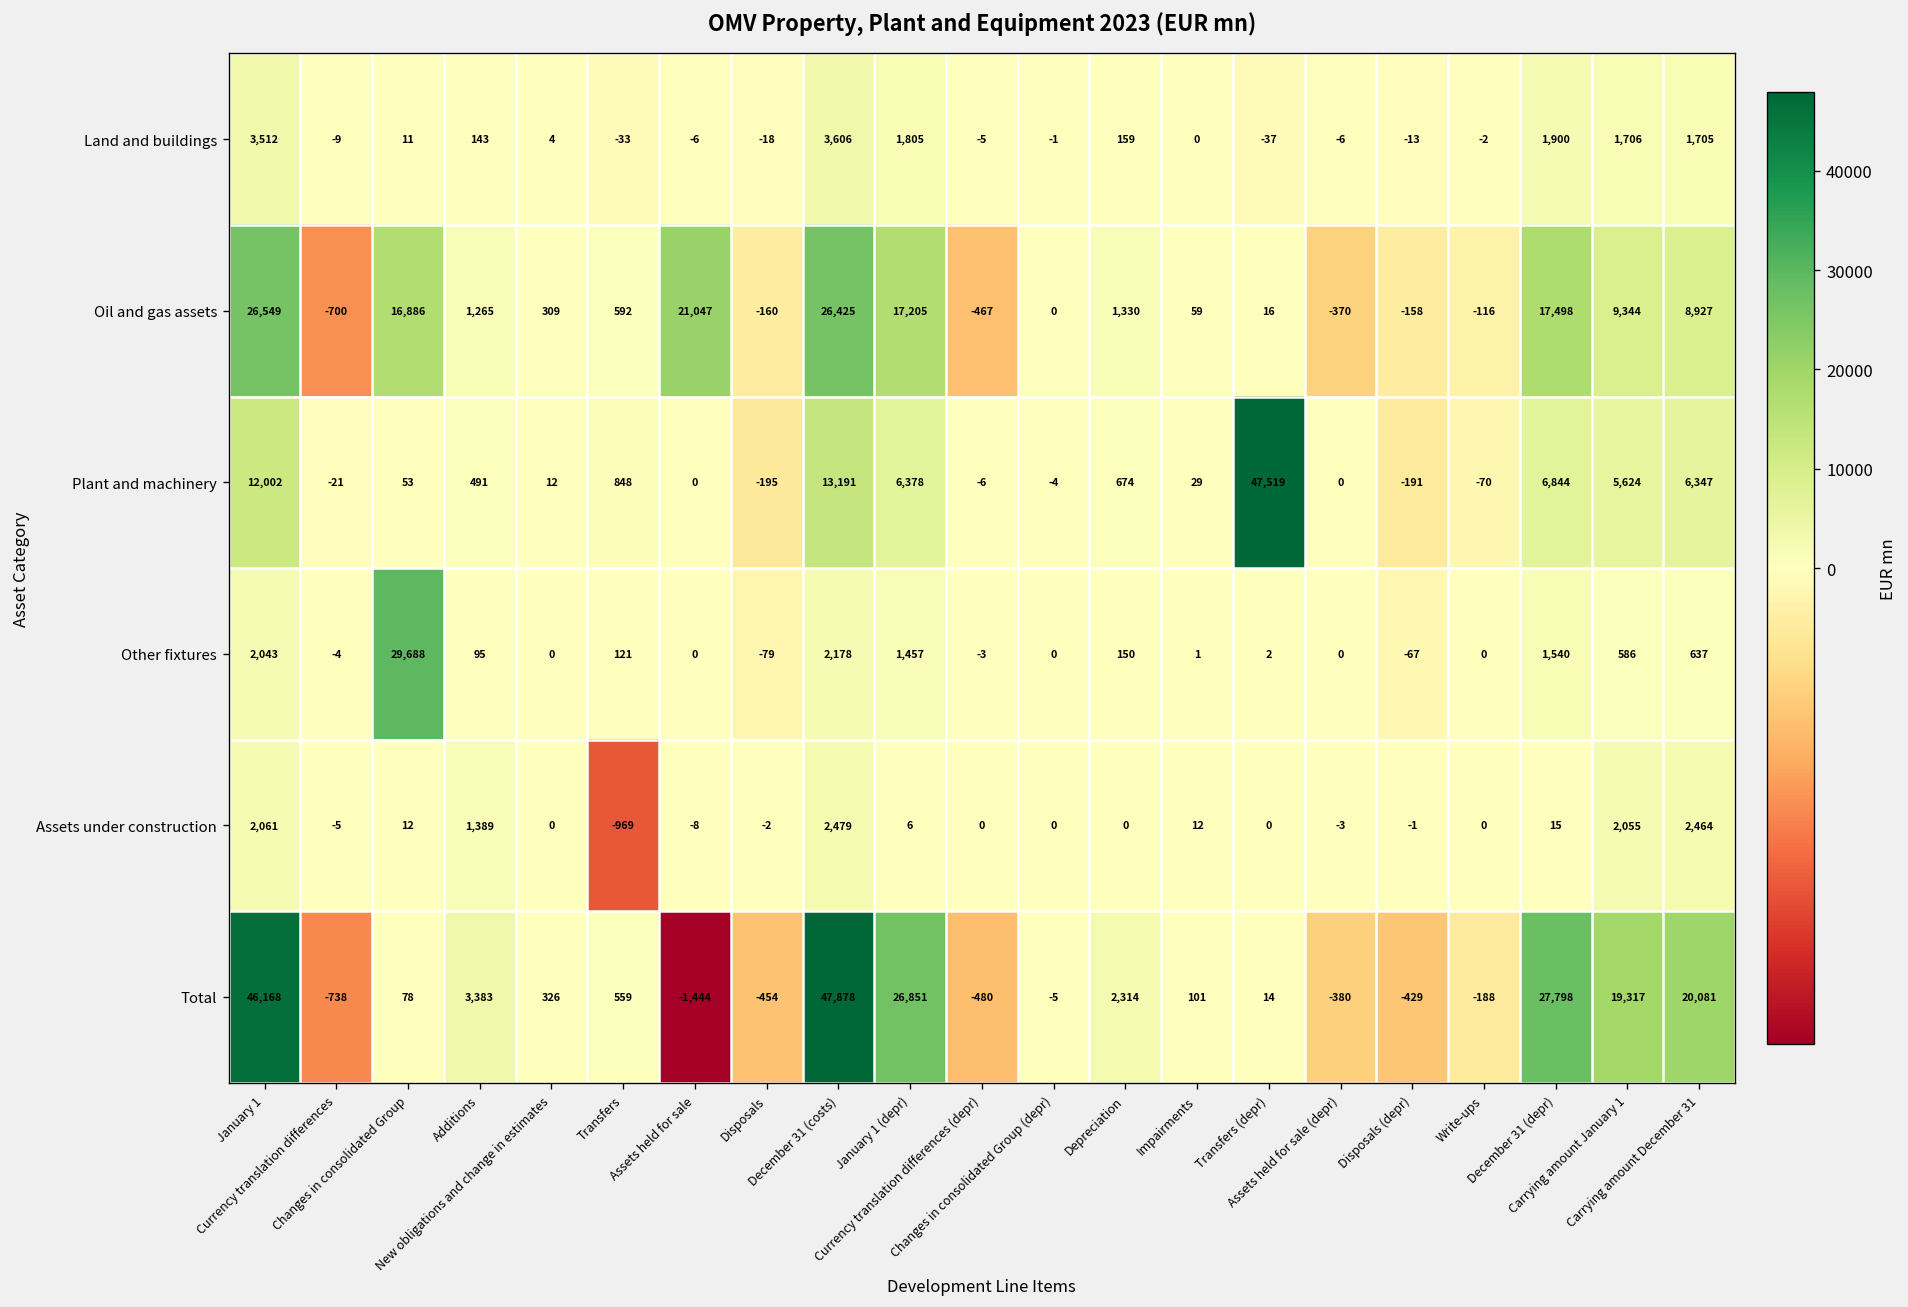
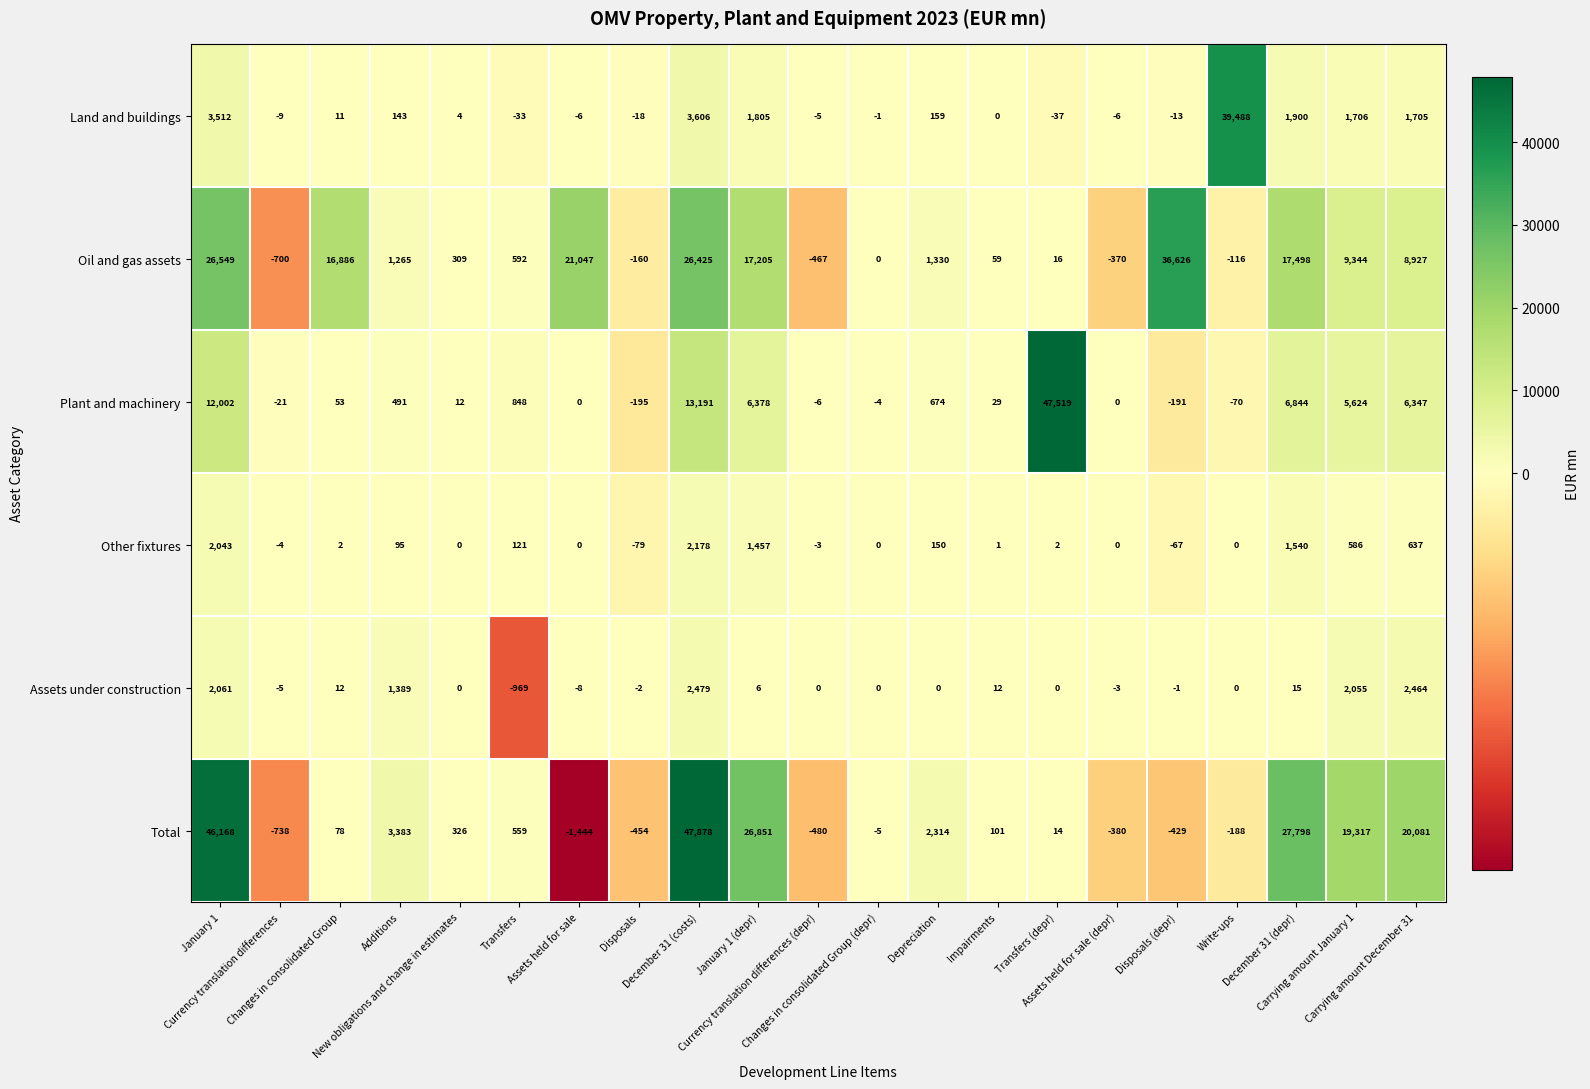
Land and buildings, Write-ups: -2 -> 39,488
Oil and gas assets, Disposals (depr): -158 -> 36,626
Other fixtures, Changes in consolidated Group: 29,688 -> 2
